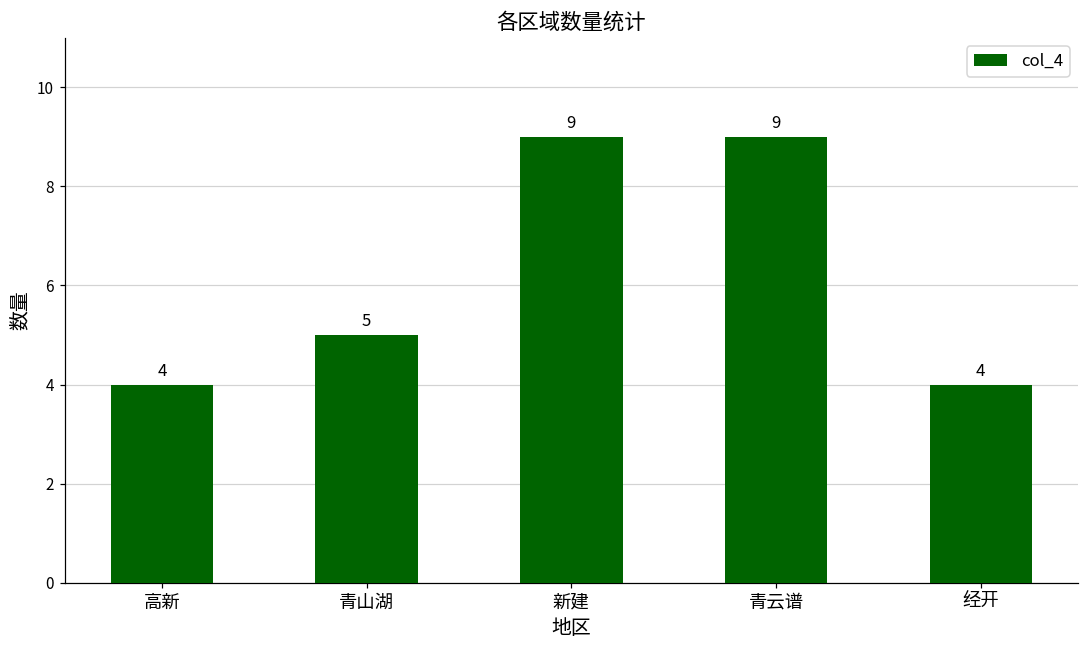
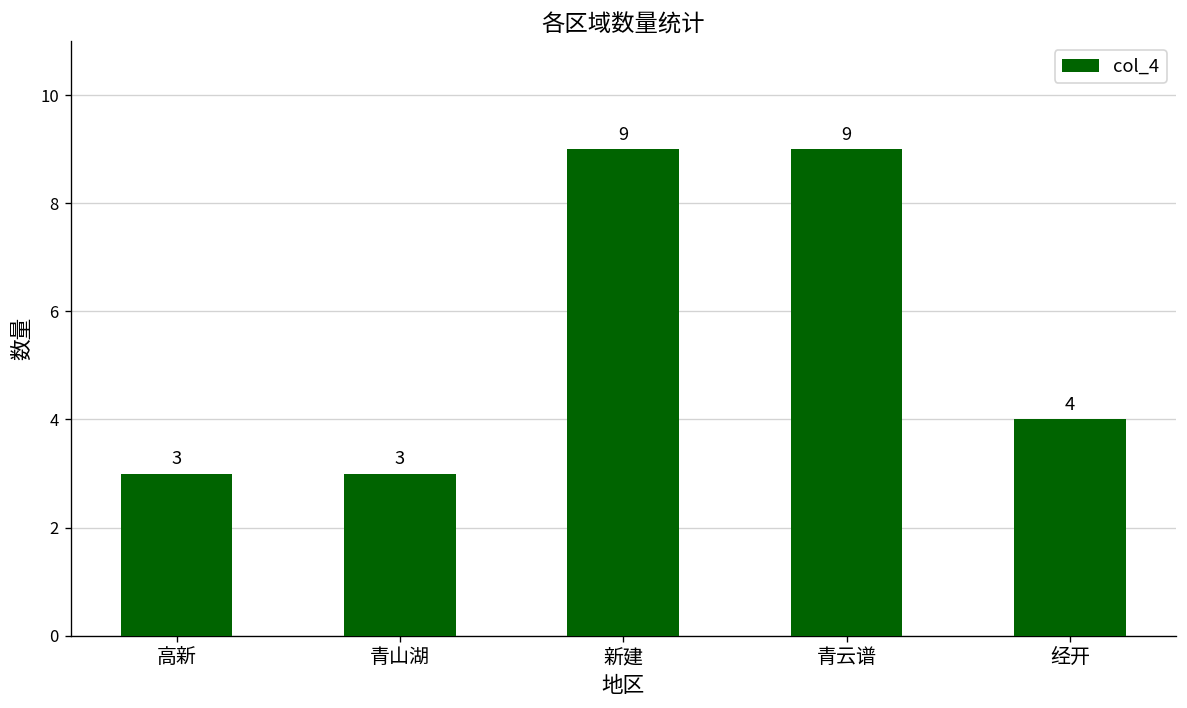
高新: 4 -> 3
青山湖: 5 -> 3
